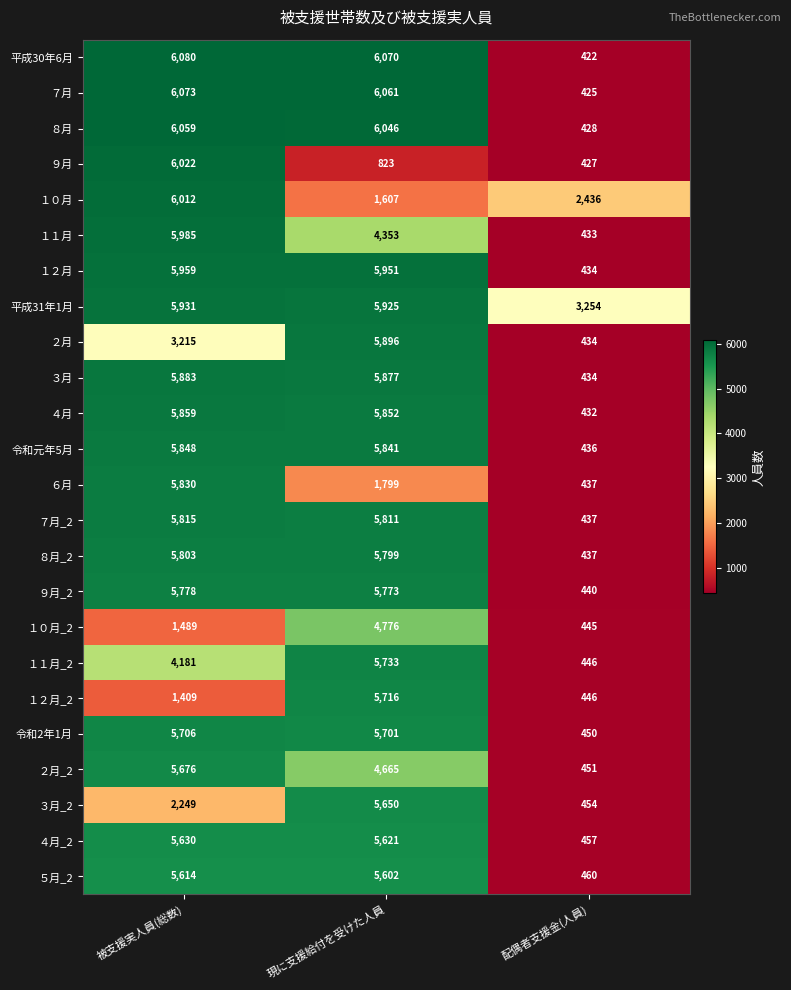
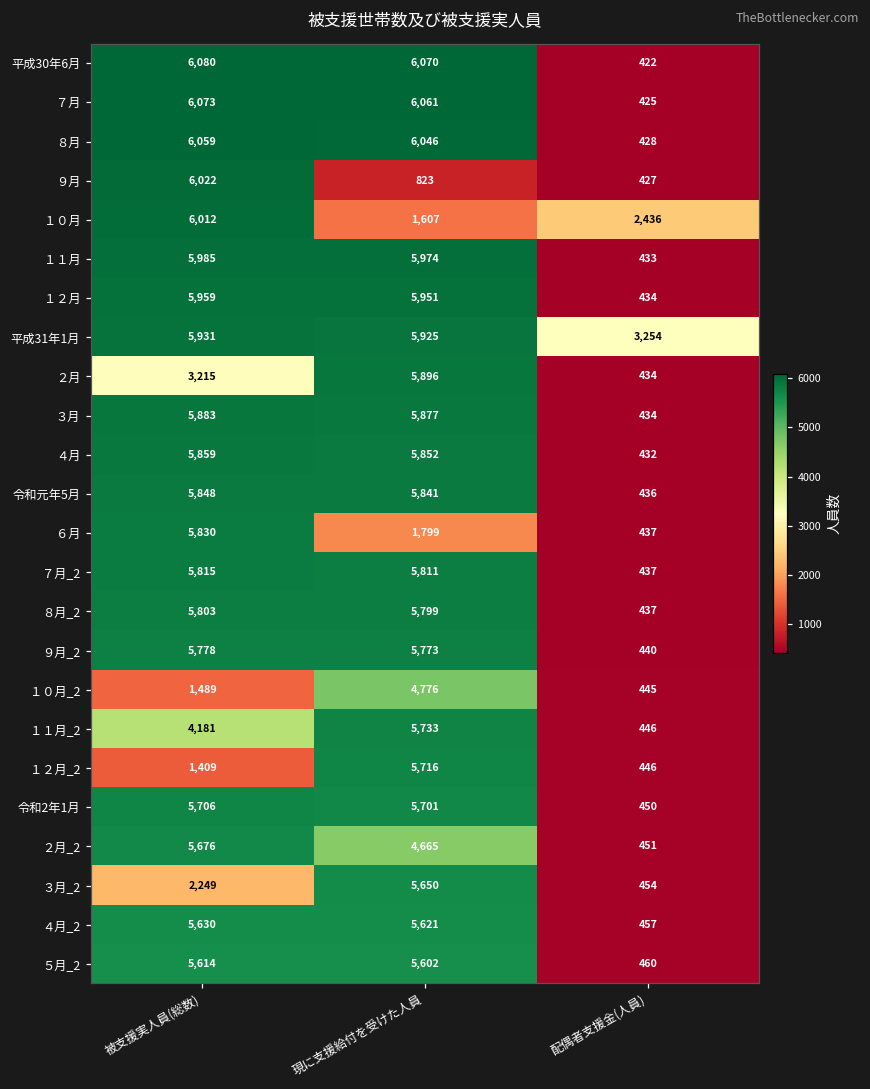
１１月, 現に支援給付を受けた人員: 4,353 -> 5,974
